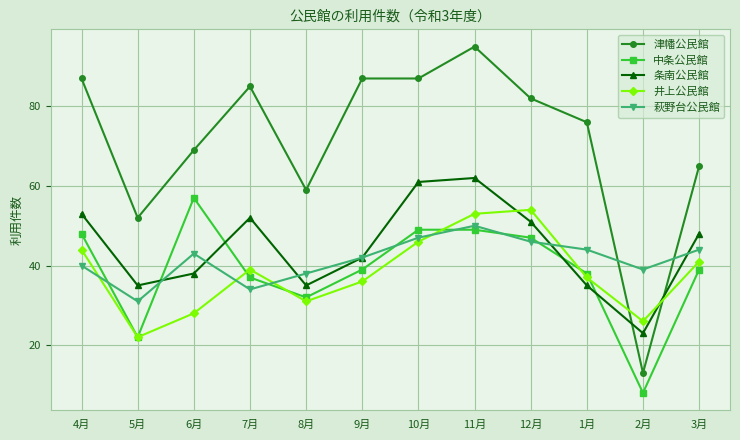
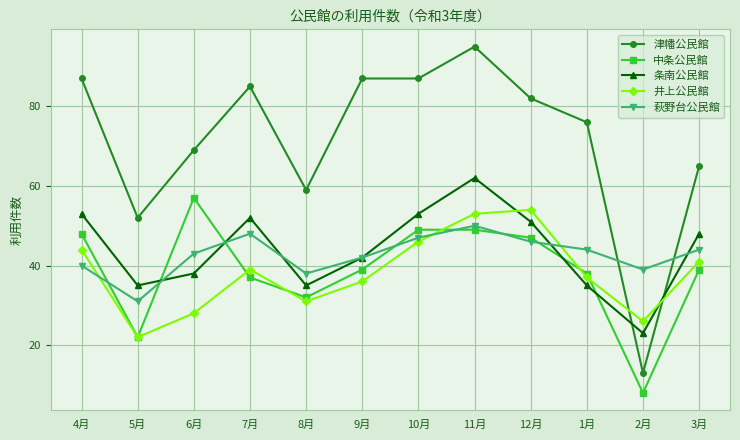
萩野台公民館, 7月: 34 -> 48
条南公民館, 10月: 61 -> 53
